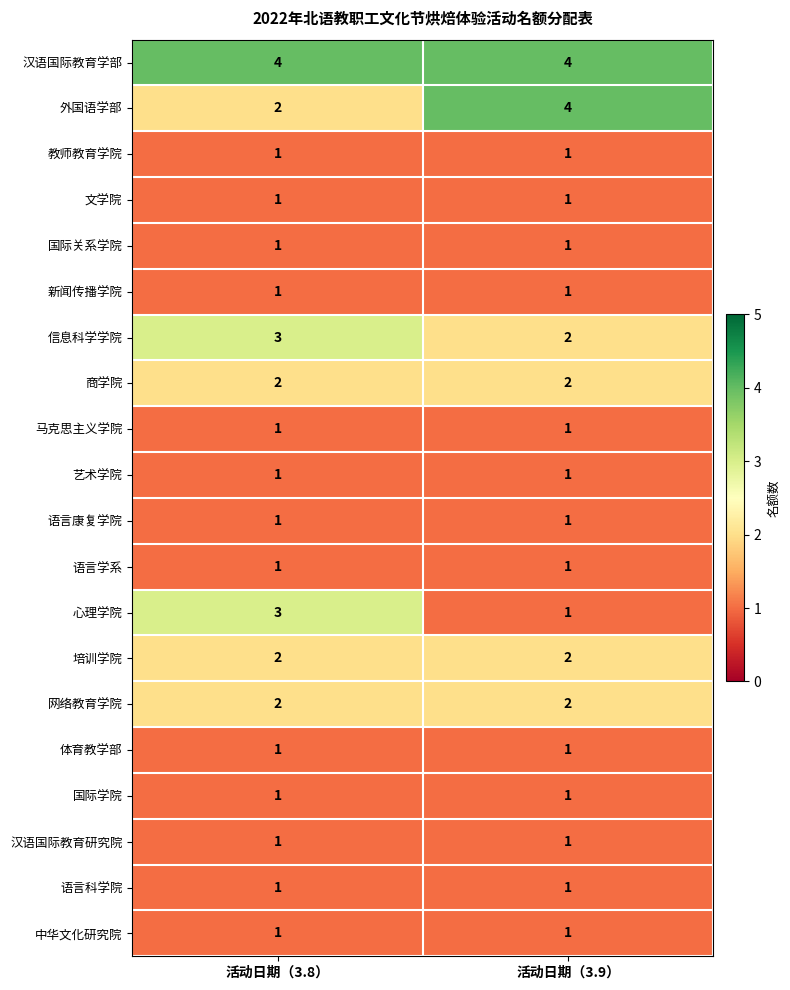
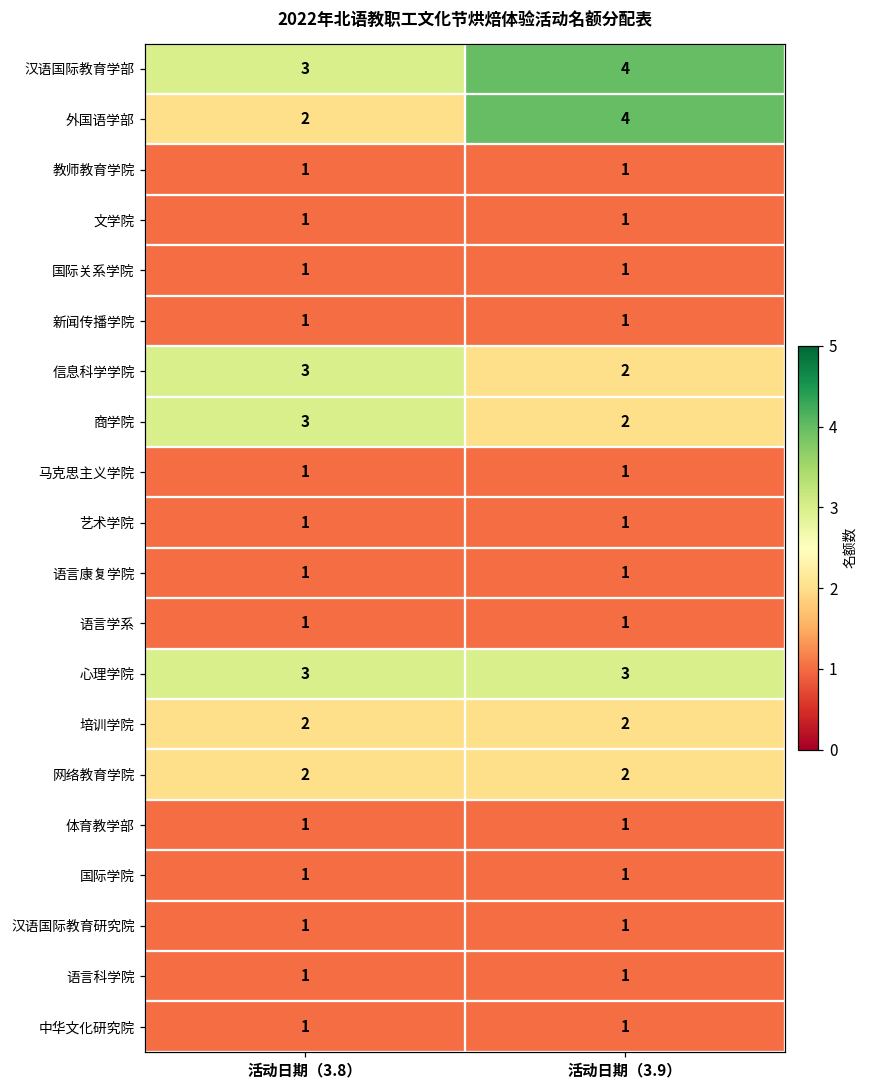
汉语国际教育学部, 活动日期（3.8）: 4 -> 3
商学院, 活动日期（3.8）: 2 -> 3
心理学院, 活动日期（3.9）: 1 -> 3
